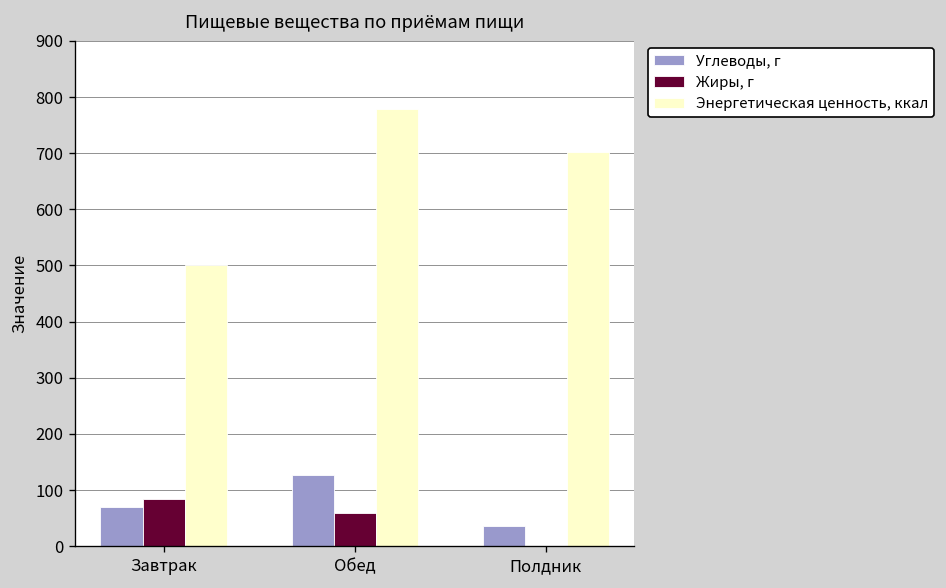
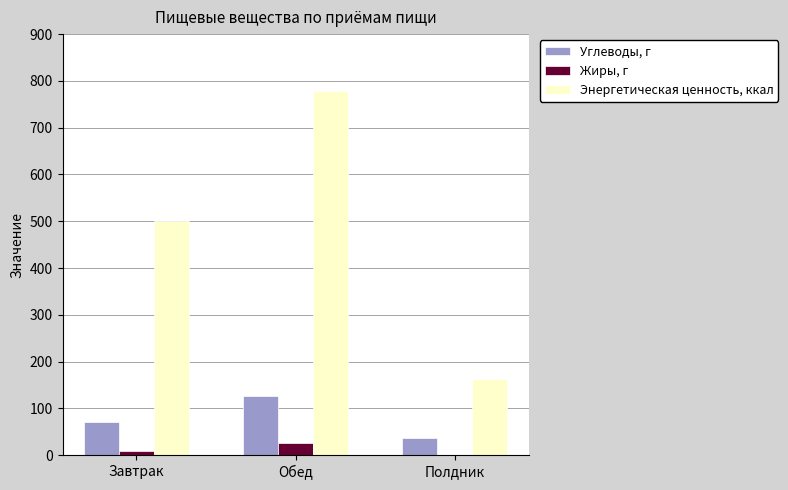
Жиры, г, Завтрак: 80 -> 10
Жиры, г, Обед: 60 -> 30
Энергетическая ценность, ккал, Полдник: 700 -> 160
